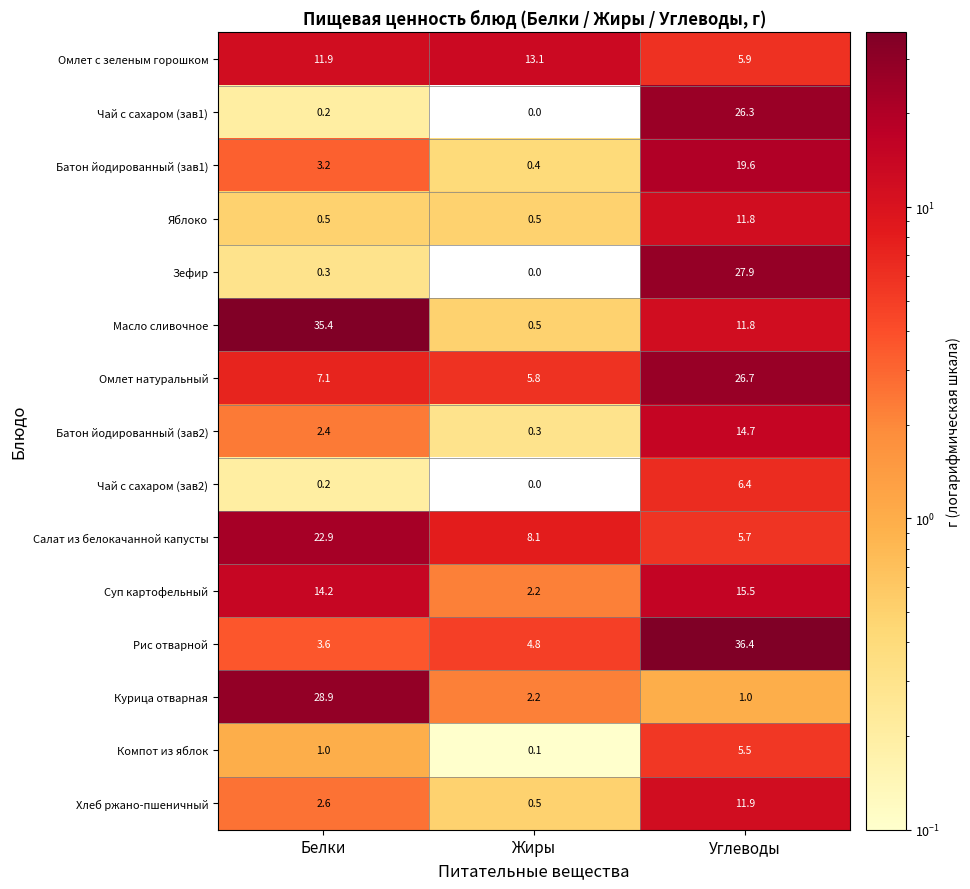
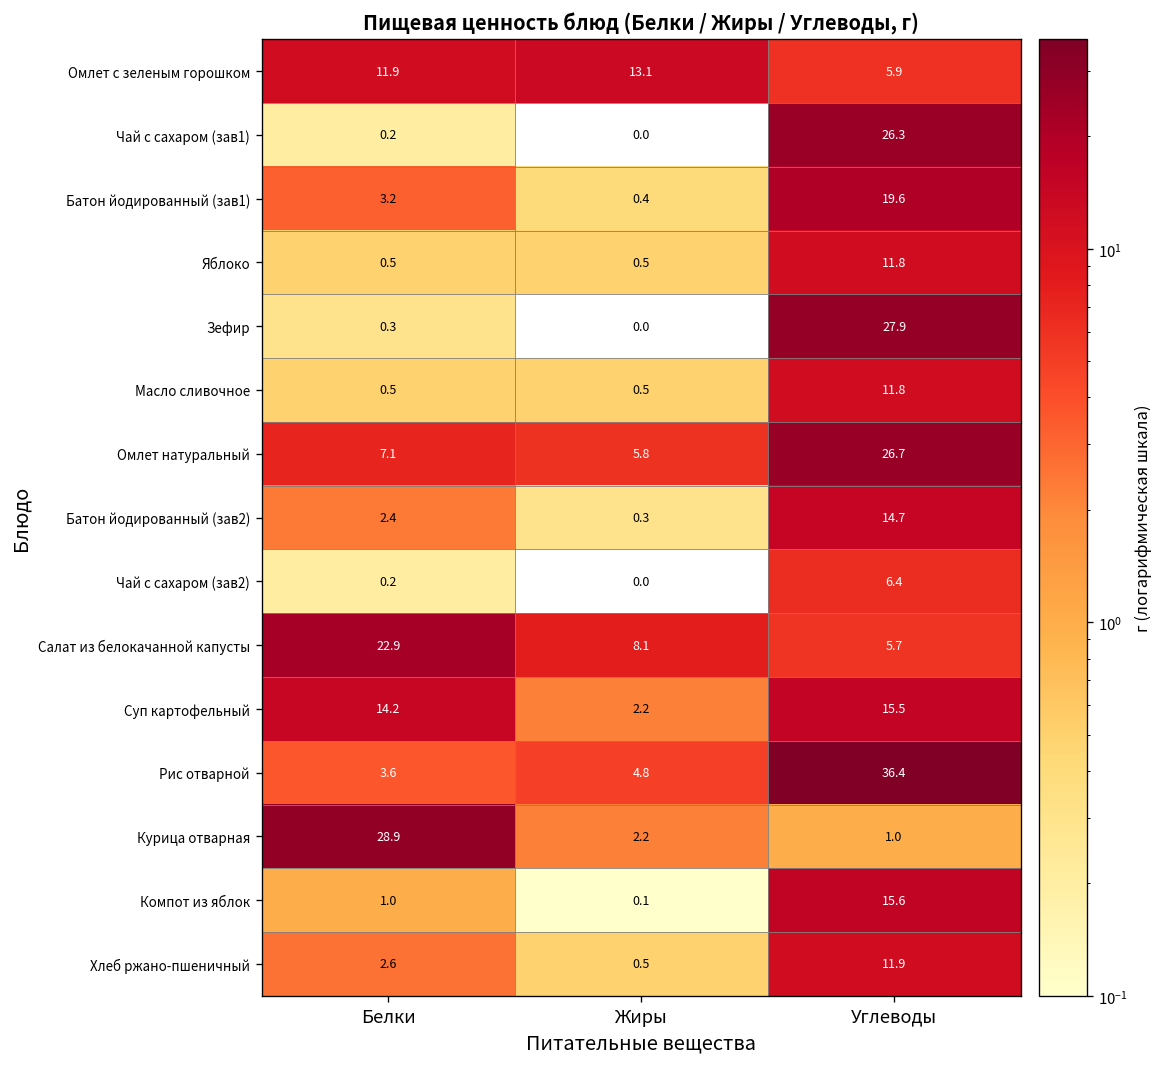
Масло сливочное, Белки: 35.4 -> 0.5
Компот из яблок, Углеводы: 5.5 -> 15.6
